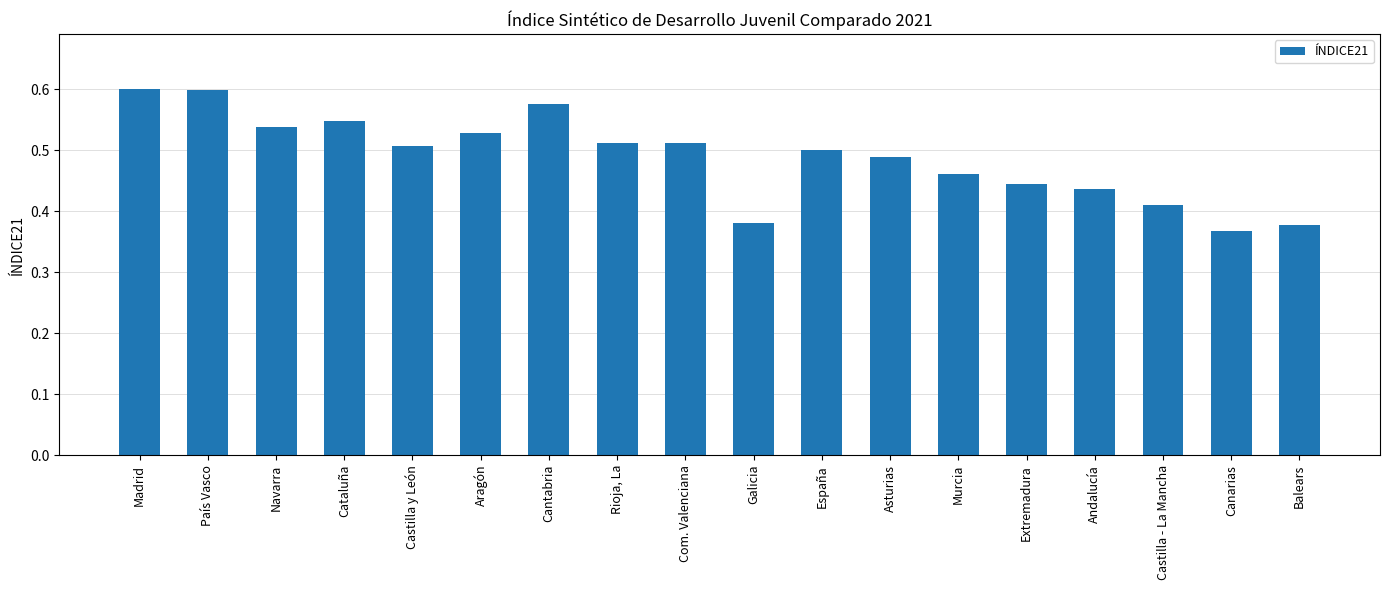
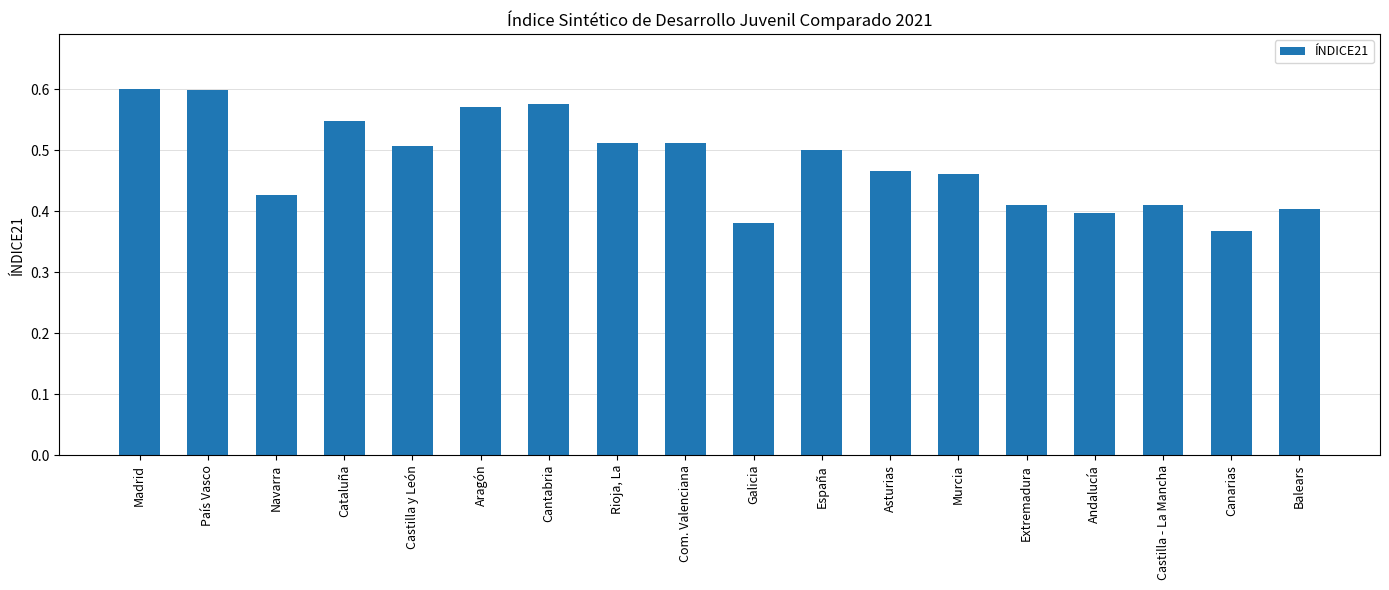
Navarra: 0.54 -> 0.43
Aragón: 0.53 -> 0.57
Asturias: 0.49 -> 0.47
Extremadura: 0.44 -> 0.41
Andalucía: 0.44 -> 0.40
Balears: 0.38 -> 0.40
